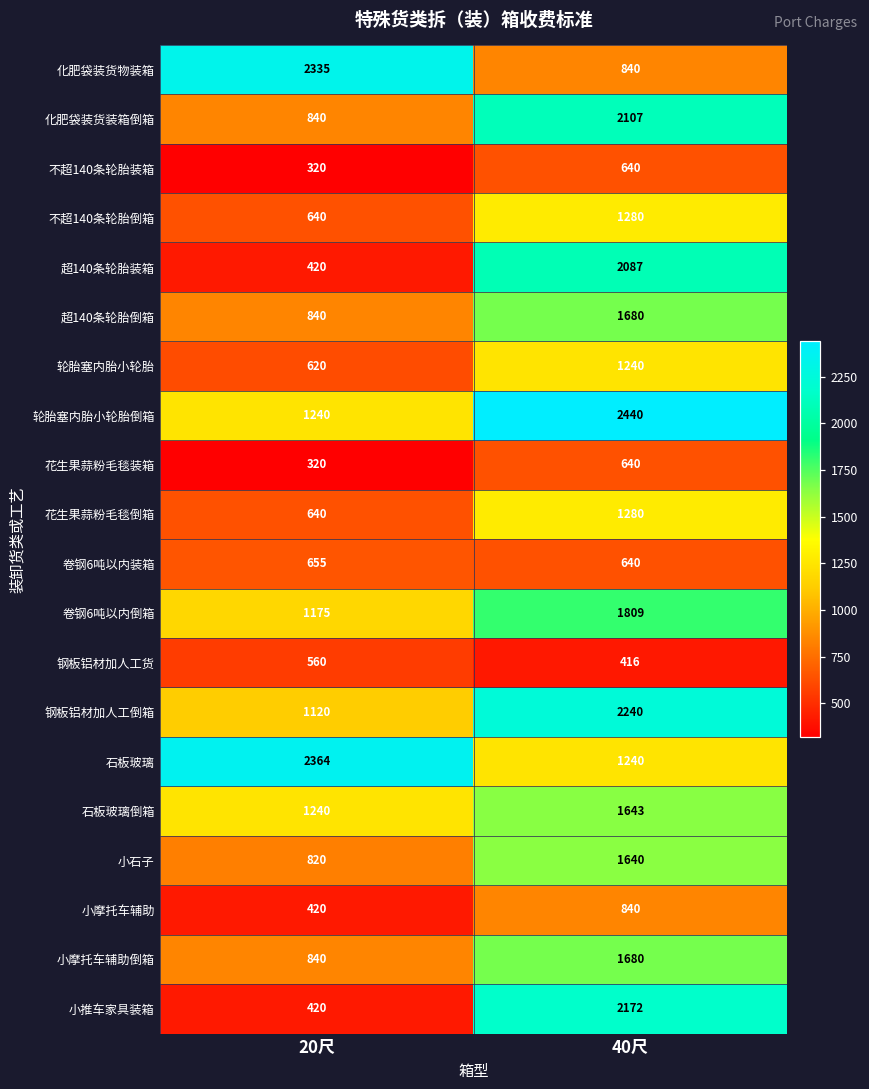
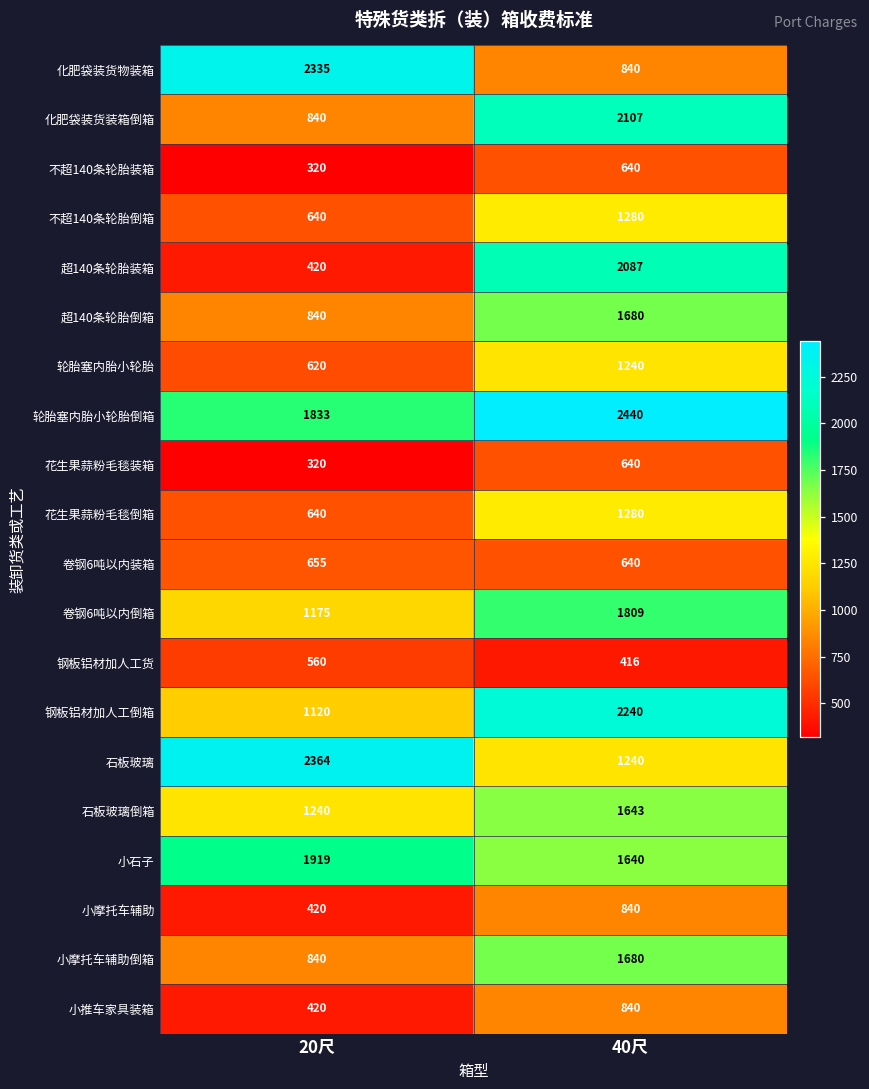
轮胎塞内胎小轮胎倒箱, 20尺: 1240 -> 1833
小石子, 20尺: 820 -> 1919
小推车家具装箱, 40尺: 2172 -> 840
